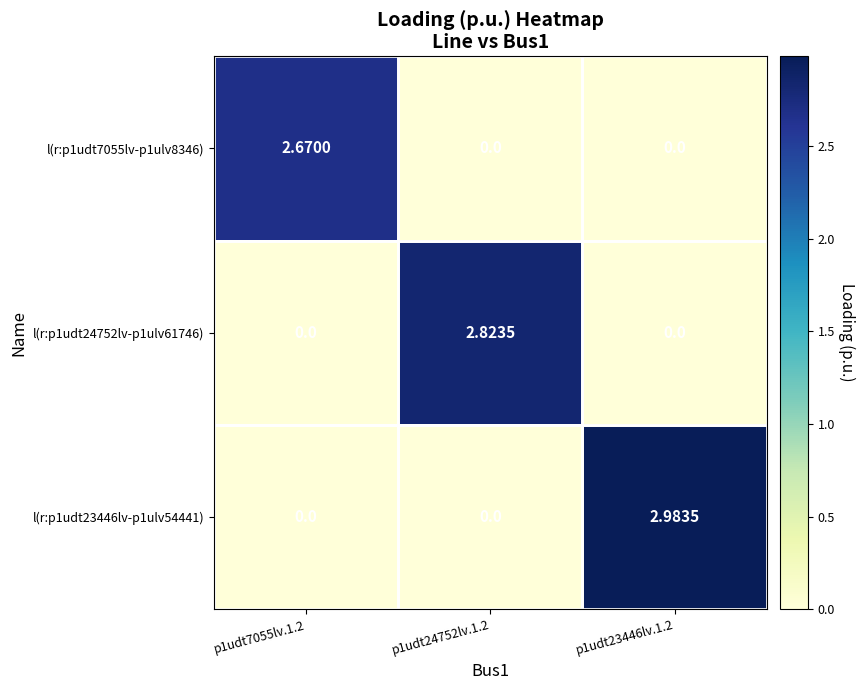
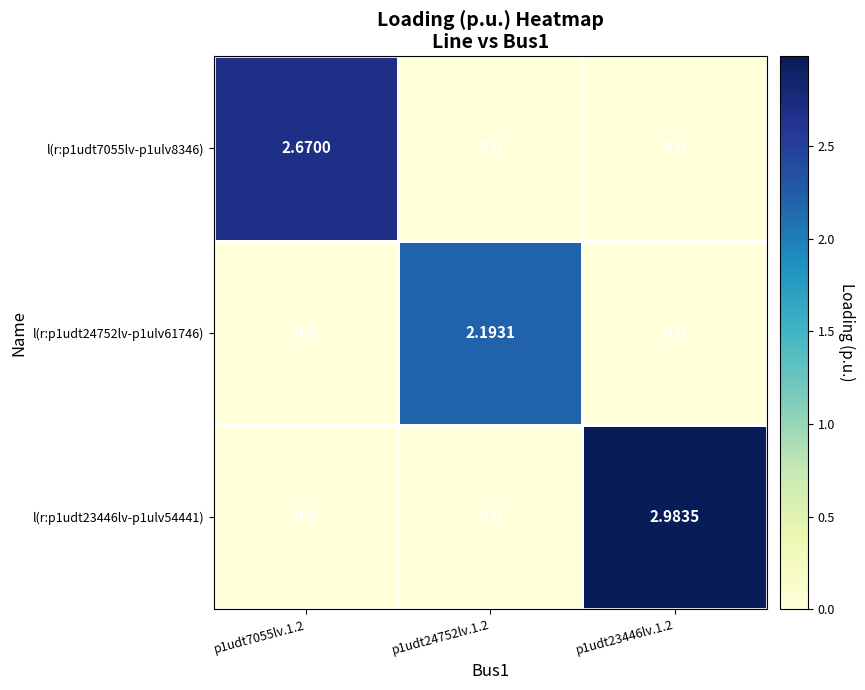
l(r:p1udt24752lv-p1ulv61746), p1udt24752lv.1.2: 2.8235 -> 2.1931
